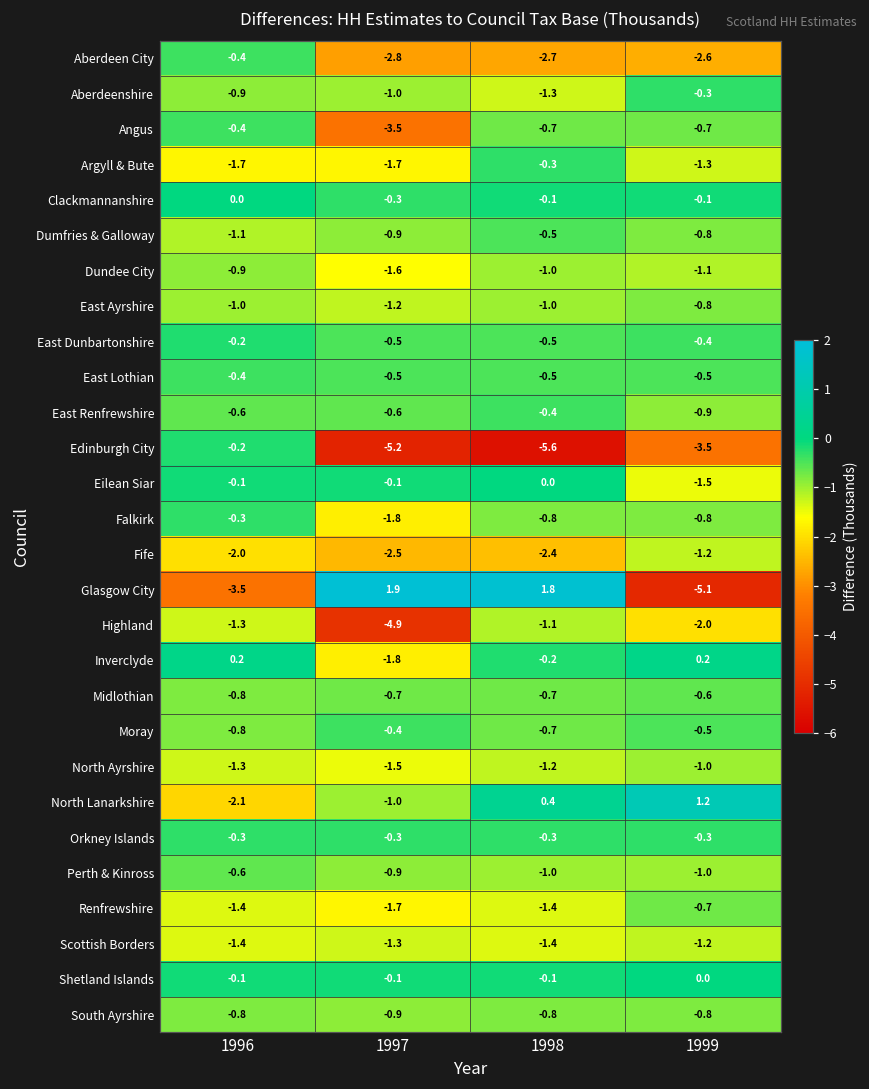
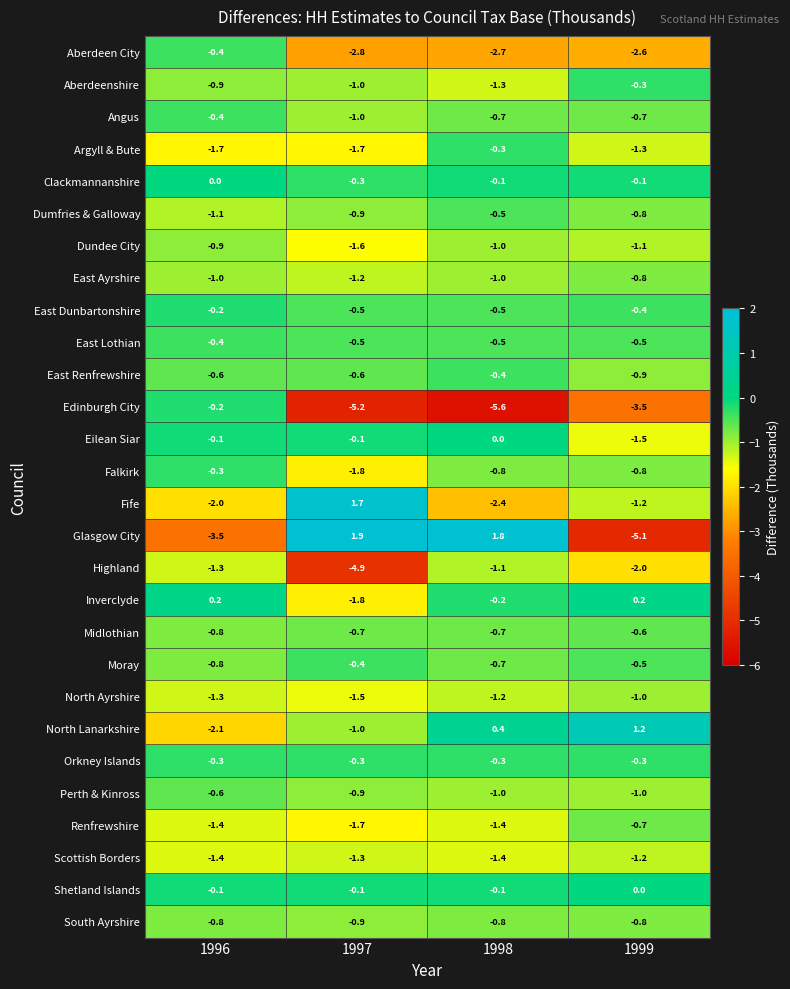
Angus, 1997: -3.5 -> -1.0
Fife, 1997: -2.5 -> 1.7
